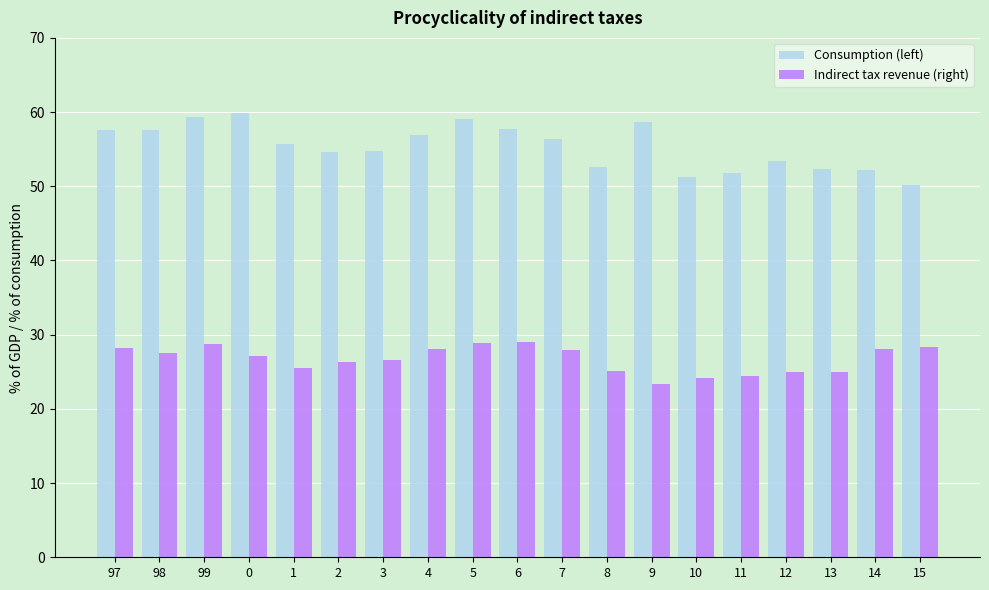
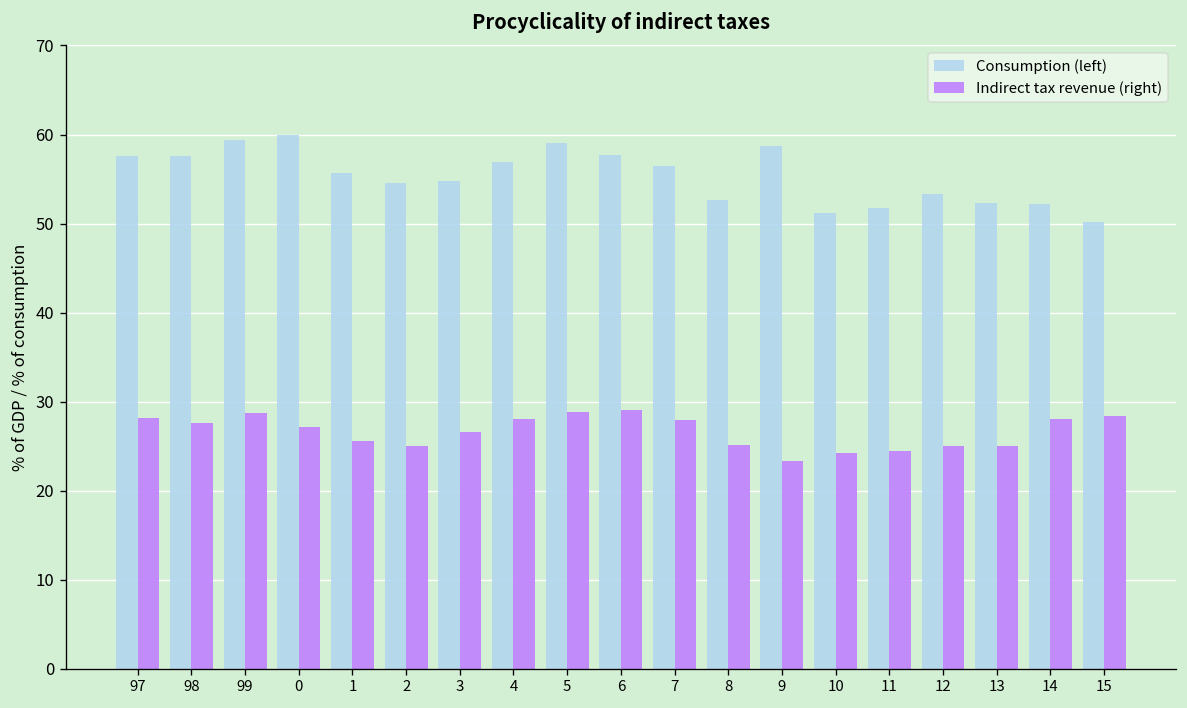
Indirect tax revenue (right), 2: 26 -> 25
